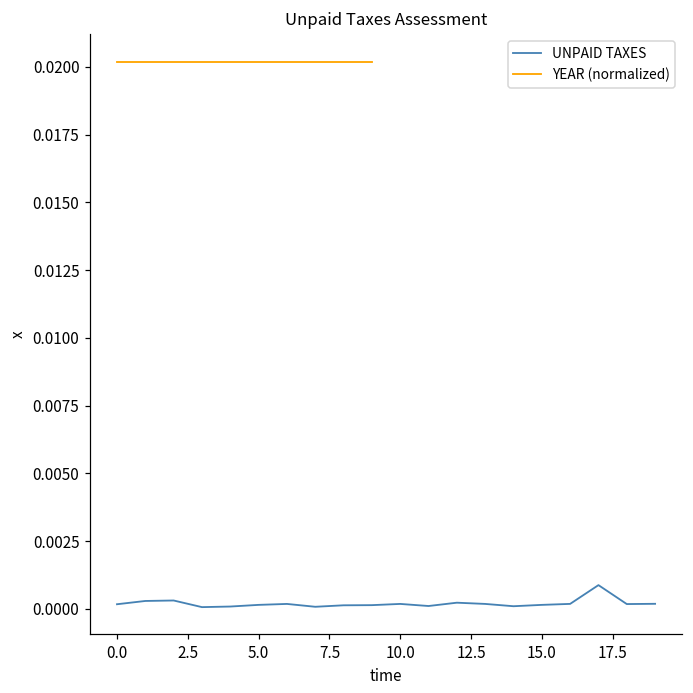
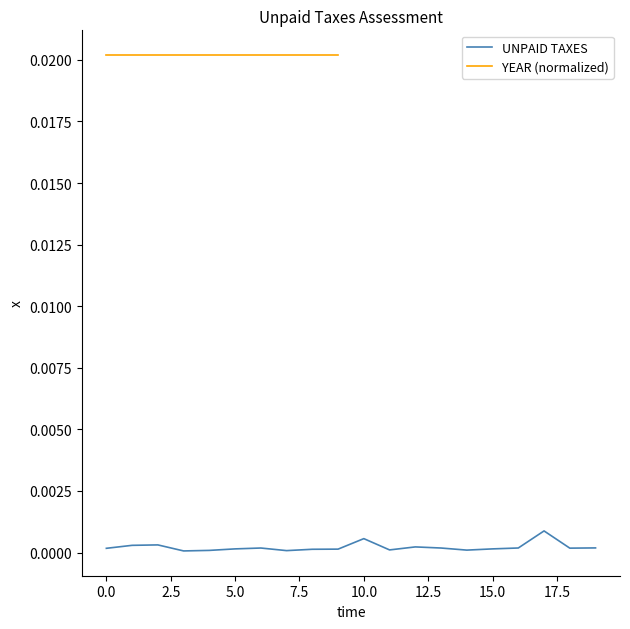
UNPAID TAXES, 10.0: 0.0002 -> 0.0006
